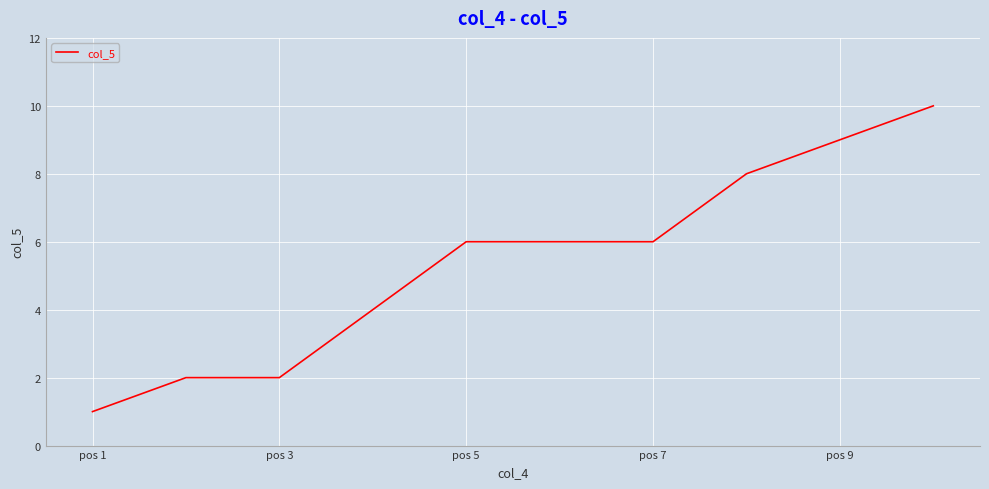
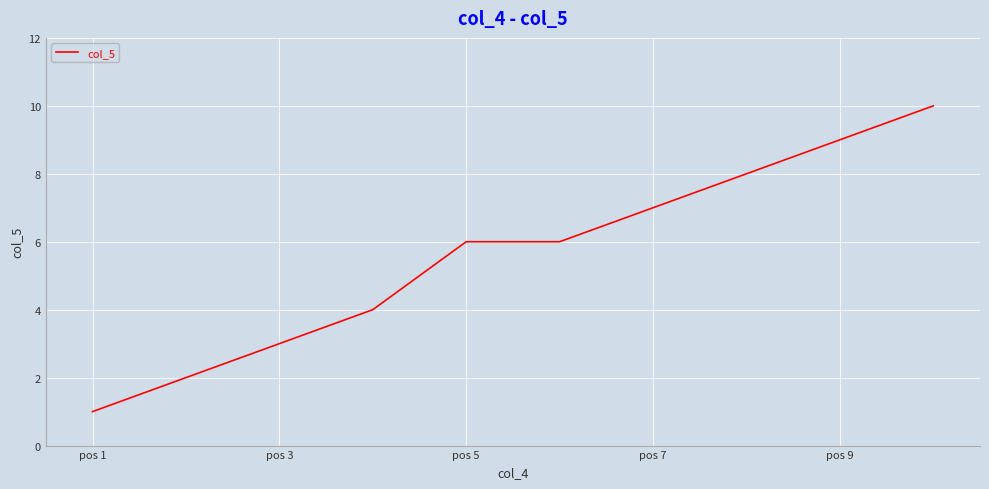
pos 3: 2 -> 3
pos 7: 6 -> 7
